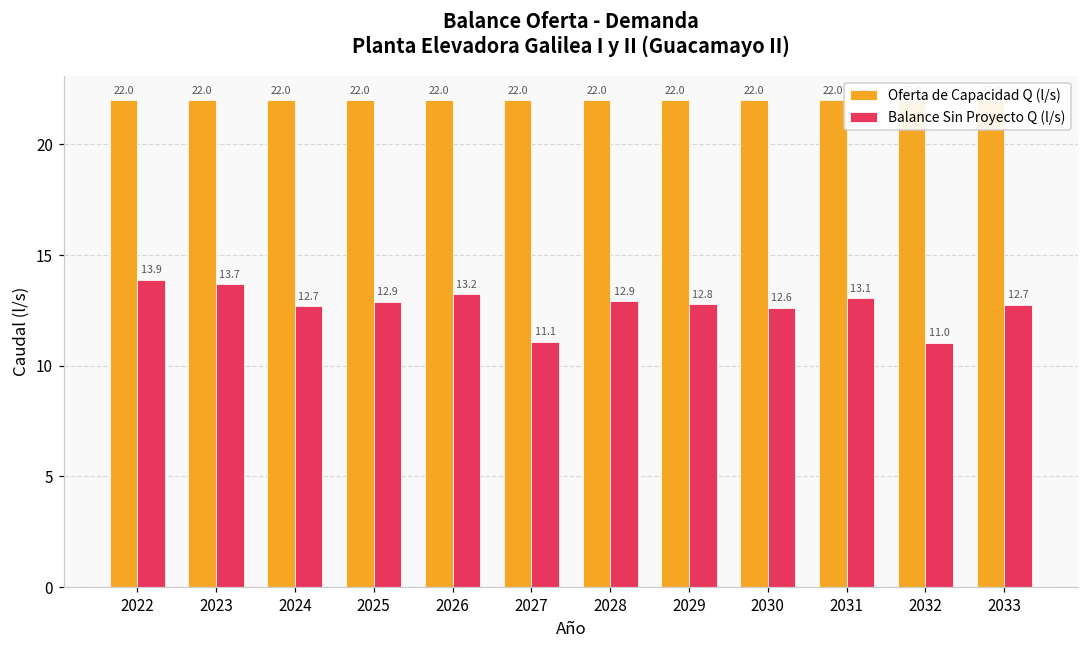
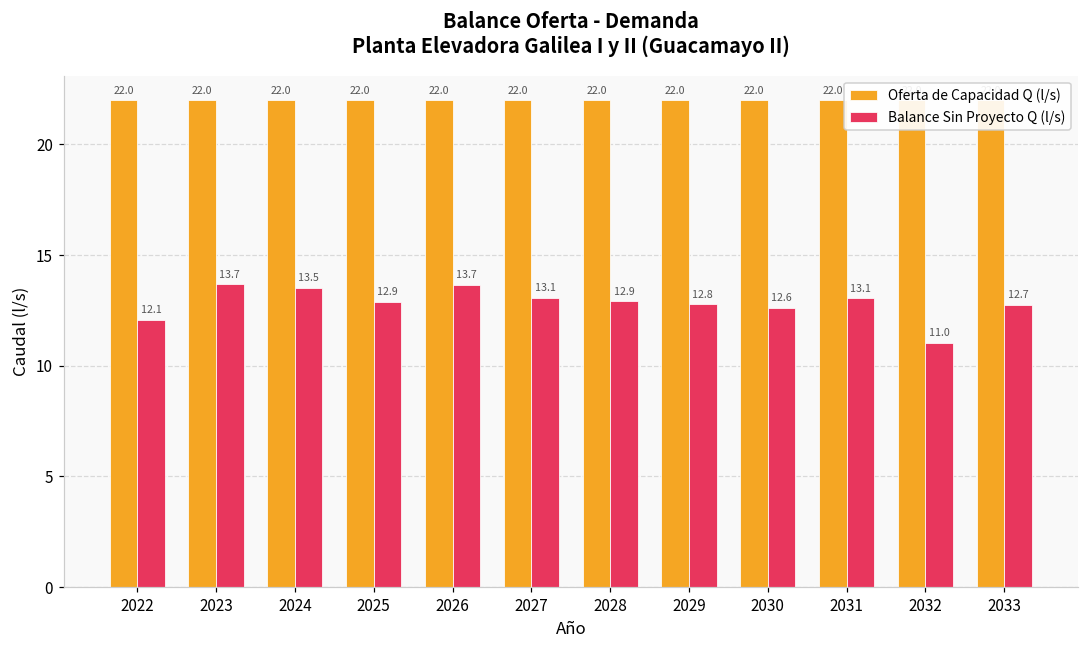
Balance Sin Proyecto Q (l/s), 2022: 13.9 -> 12.1
Balance Sin Proyecto Q (l/s), 2024: 12.7 -> 13.5
Balance Sin Proyecto Q (l/s), 2026: 13.2 -> 13.7
Balance Sin Proyecto Q (l/s), 2027: 11.1 -> 13.1
